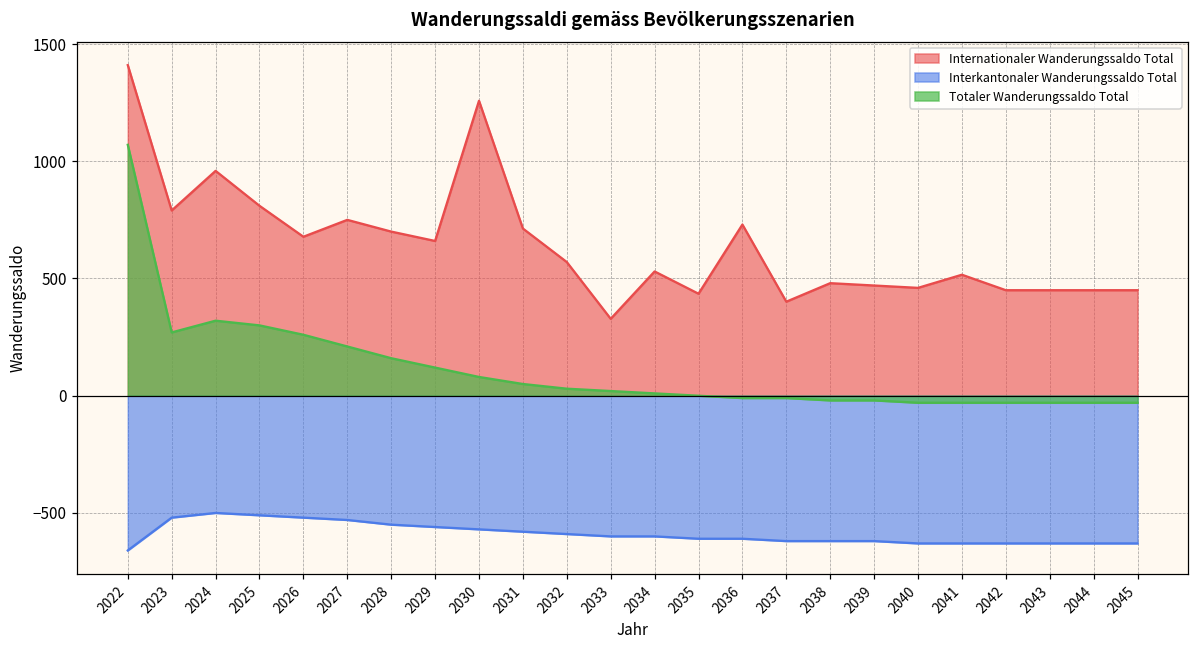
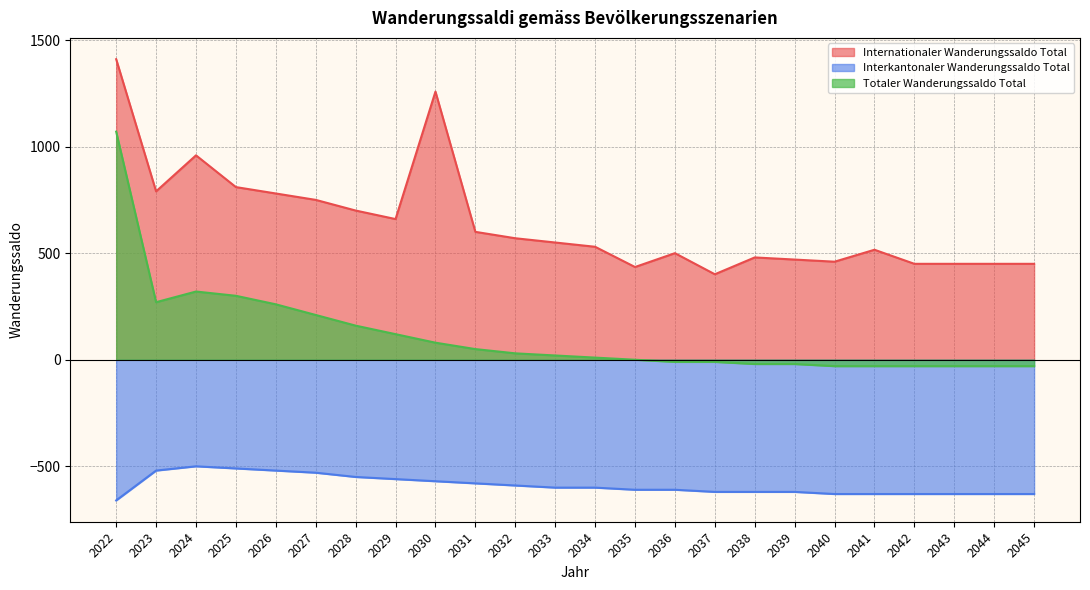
Internationaler Wanderungssaldo Total, 2026: 680 -> 780
Internationaler Wanderungssaldo Total, 2031: 710 -> 600
Internationaler Wanderungssaldo Total, 2033: 330 -> 550
Internationaler Wanderungssaldo Total, 2036: 730 -> 500
